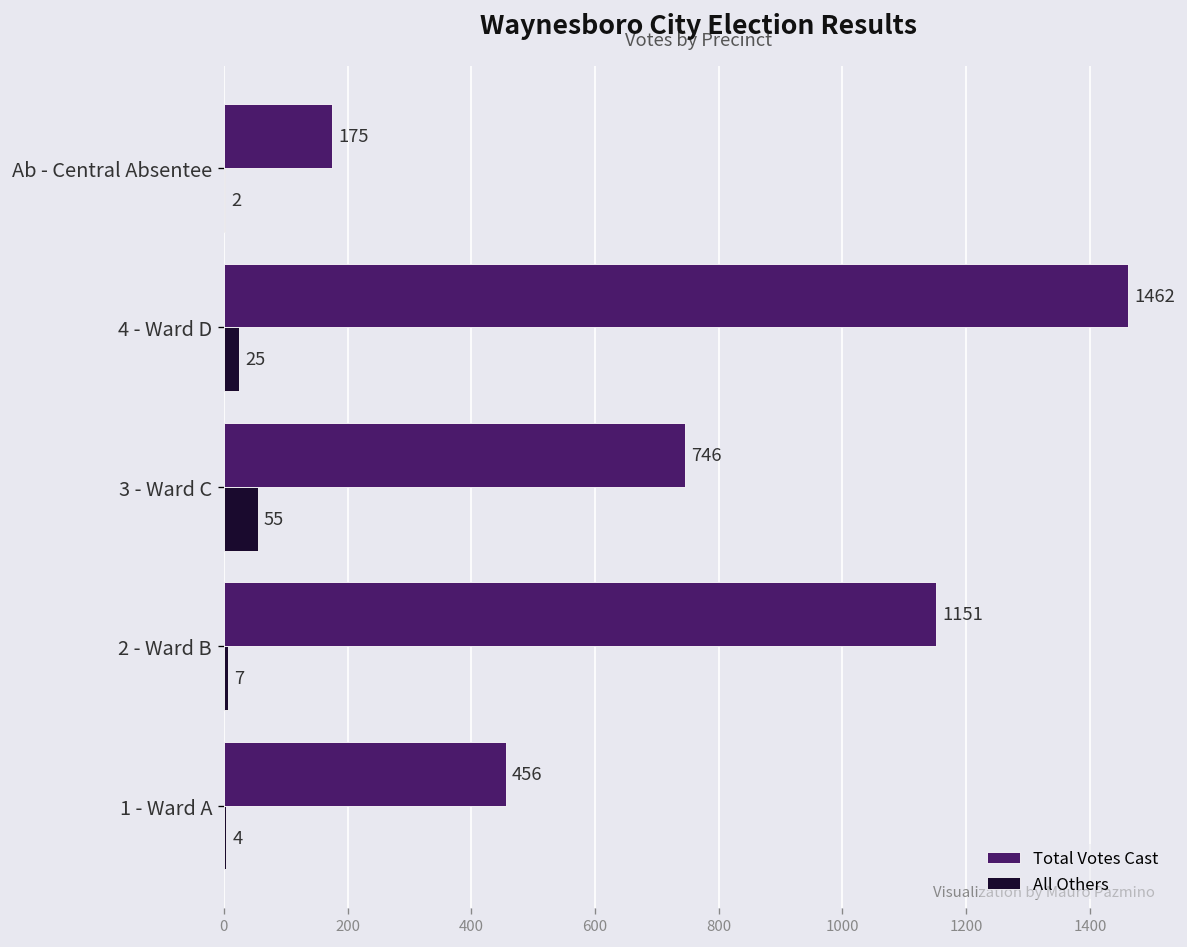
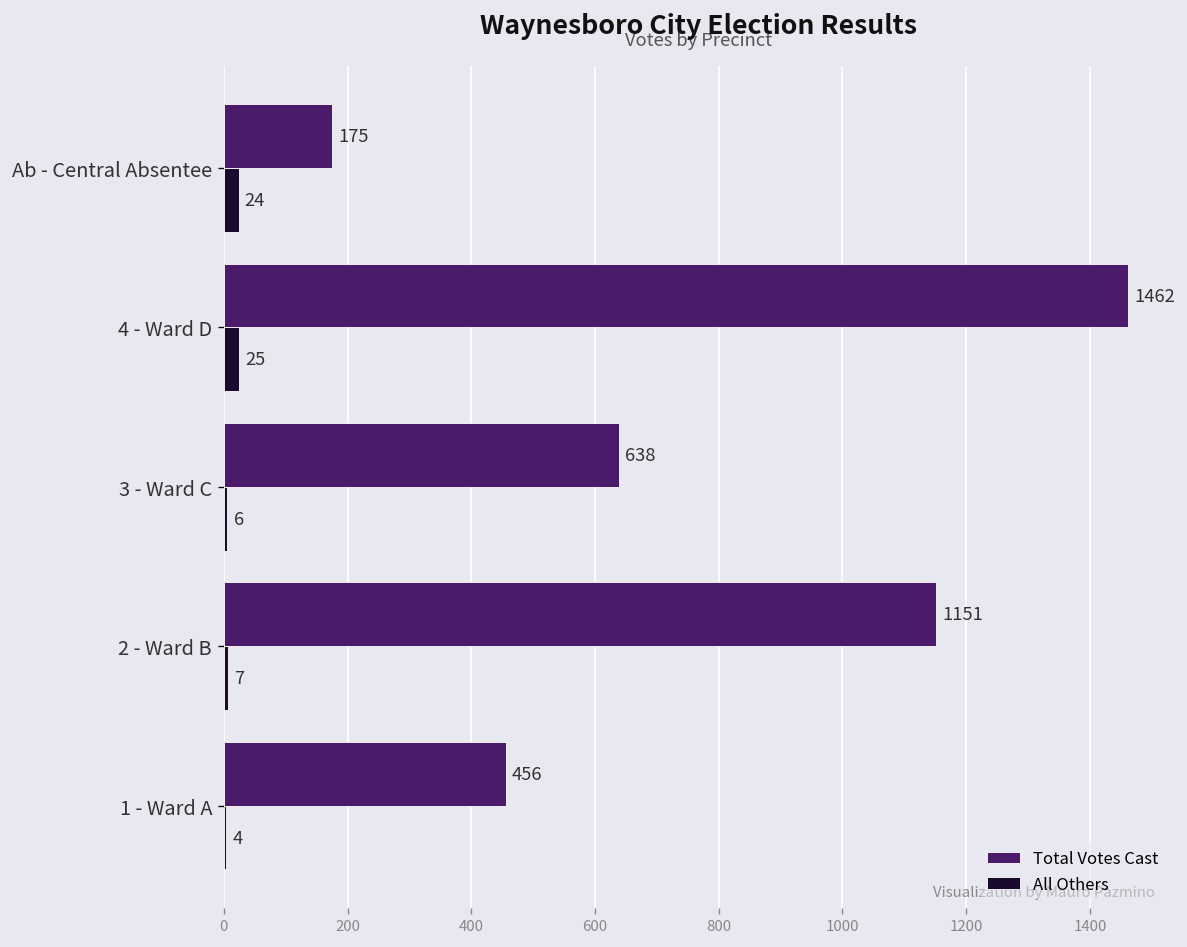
All Others, Ab - Central Absentee: 2 -> 24
Total Votes Cast, 3 - Ward C: 746 -> 638
All Others, 3 - Ward C: 55 -> 6
